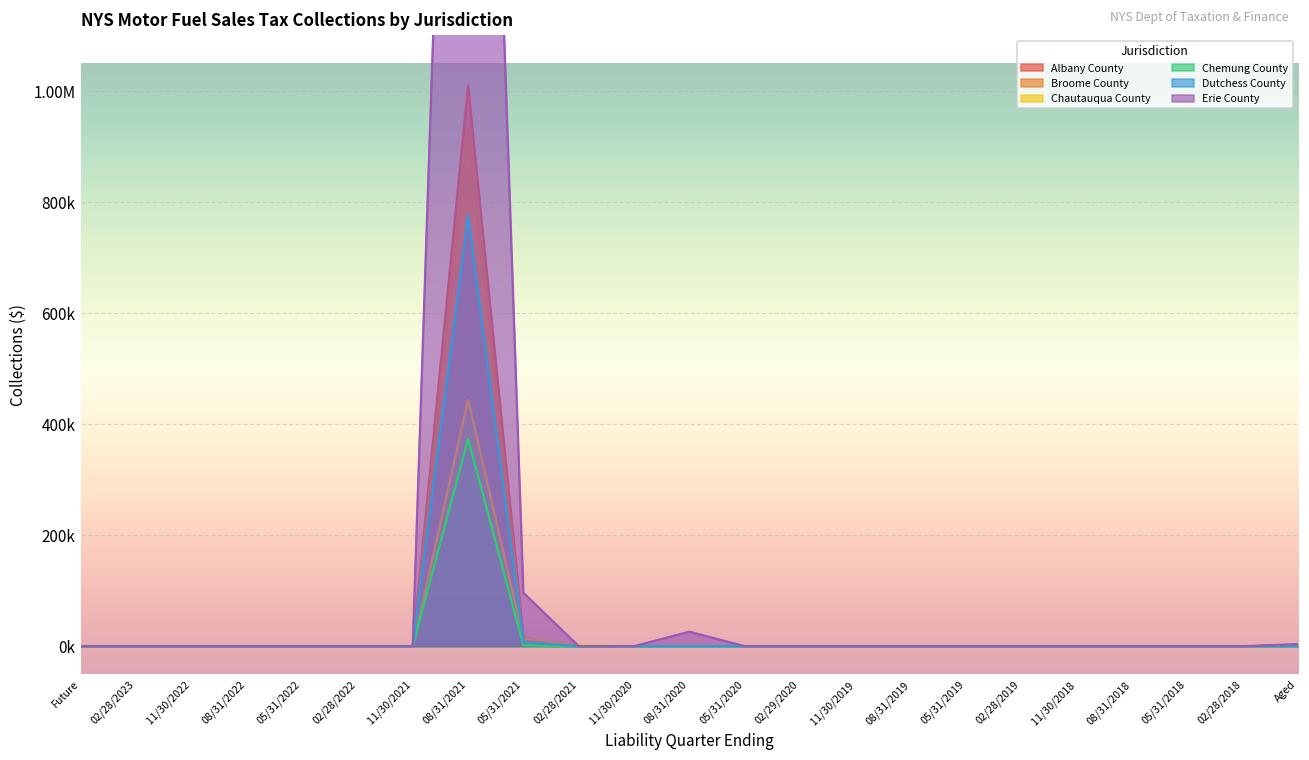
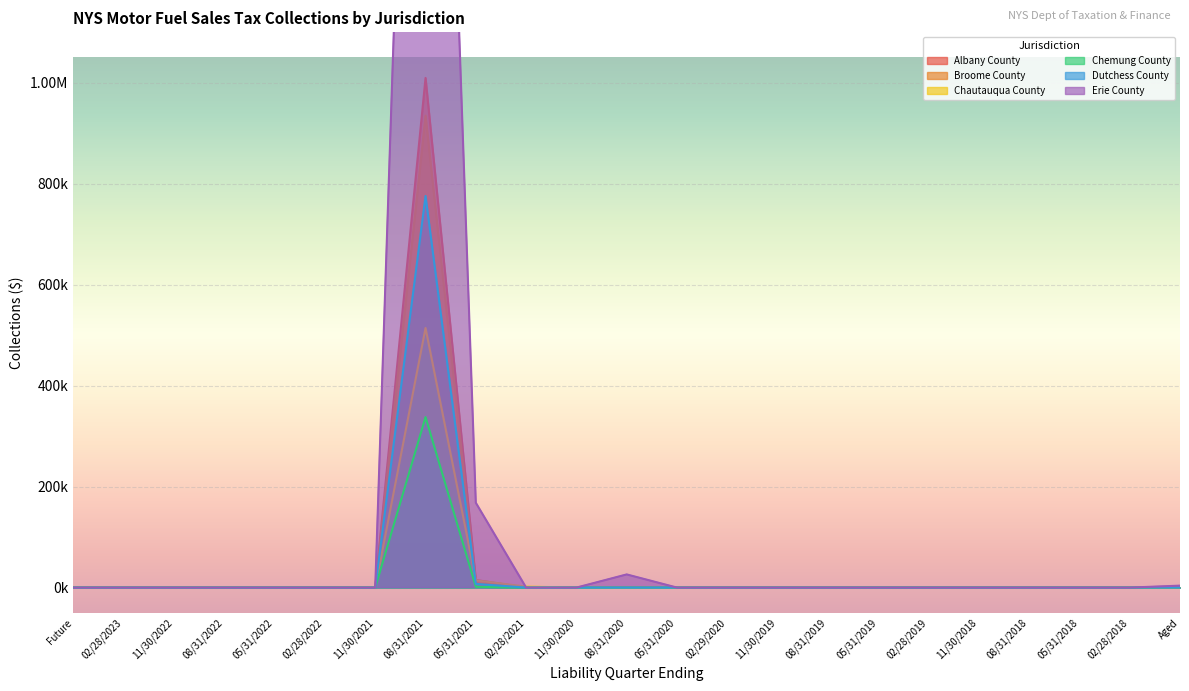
Chautauqua County, 08/31/2021: 440000 -> 510000
Chemung County, 08/31/2021: 370000 -> 340000
Erie County, 05/31/2021: 100000 -> 170000
